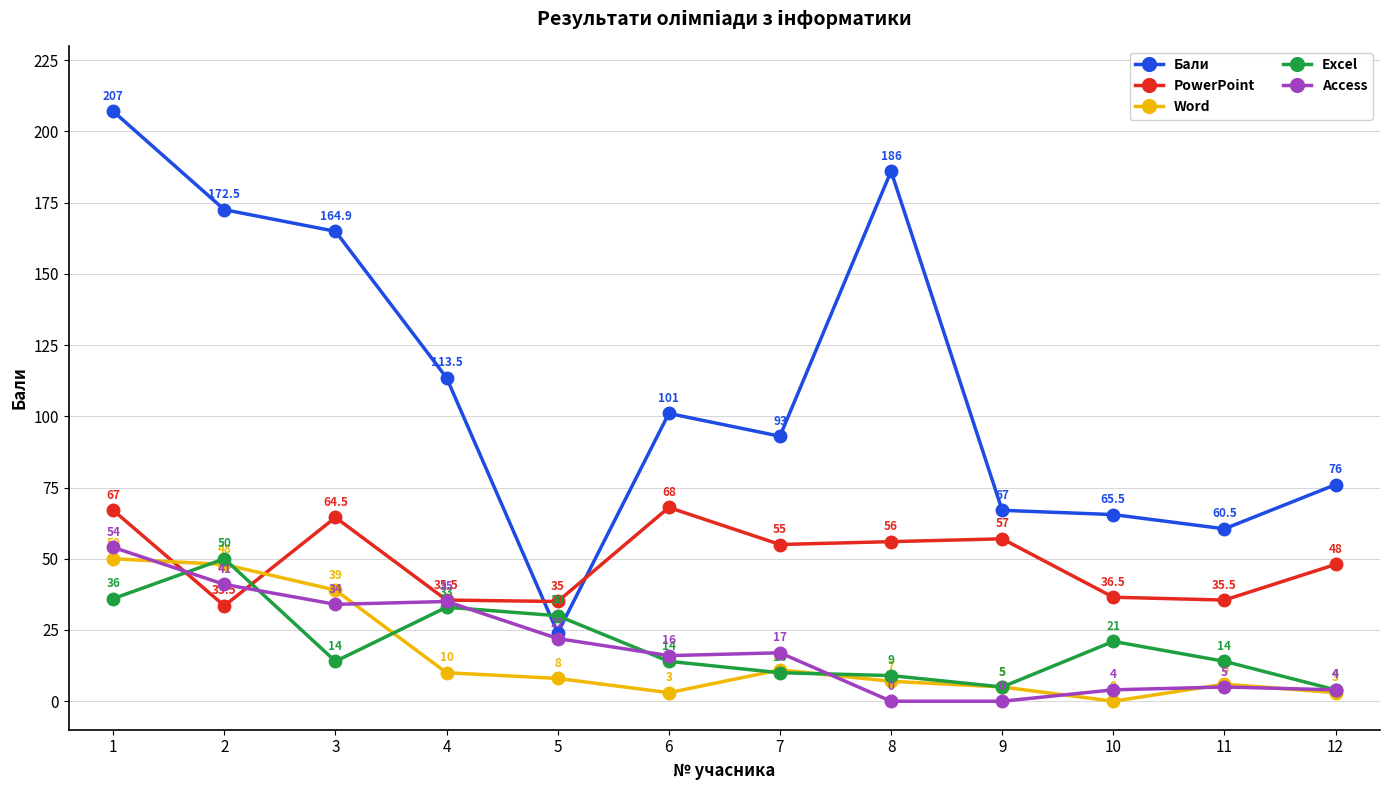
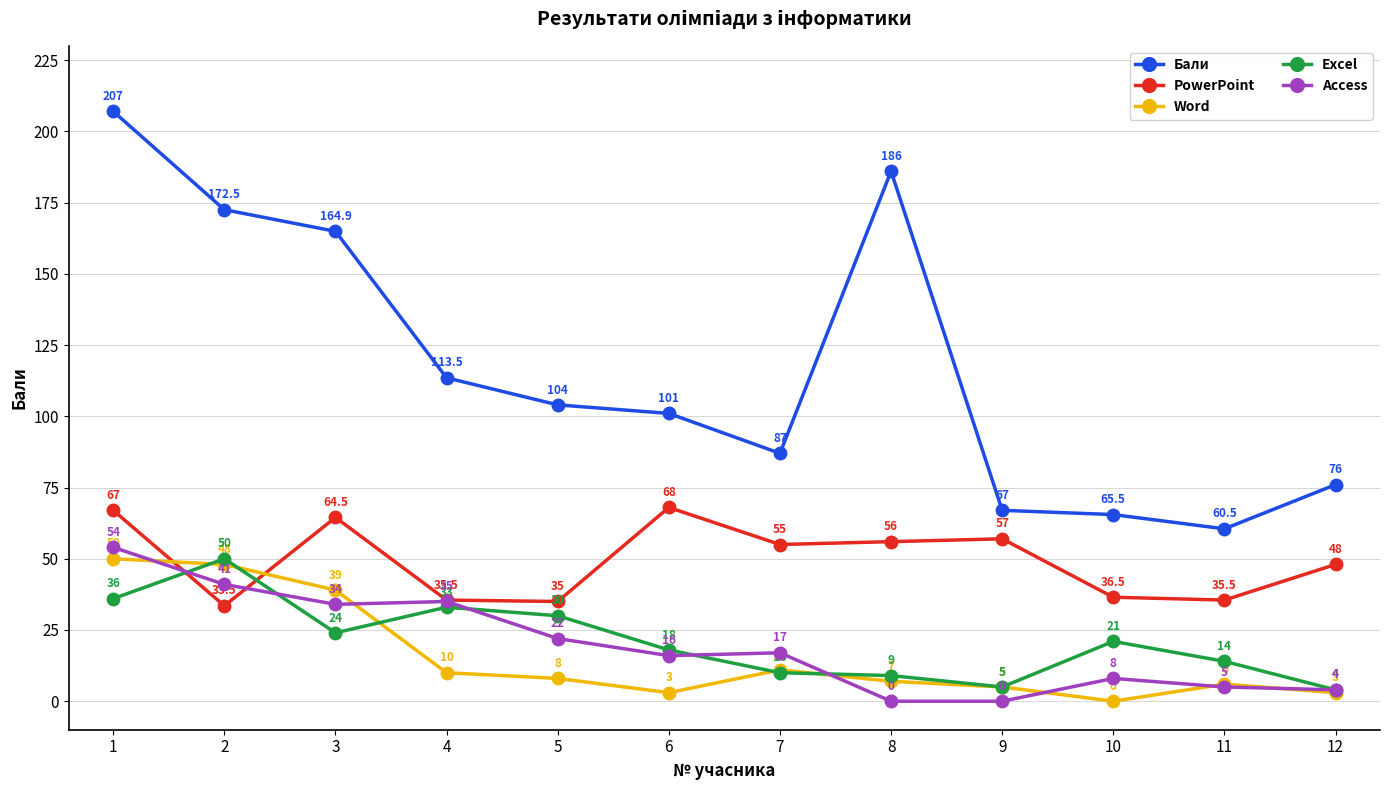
Excel, 3: 14 -> 24
Бали, 5: 24 -> 104
Excel, 6: 14 -> 18
Бали, 7: 93 -> 87
Access, 10: 4 -> 8
